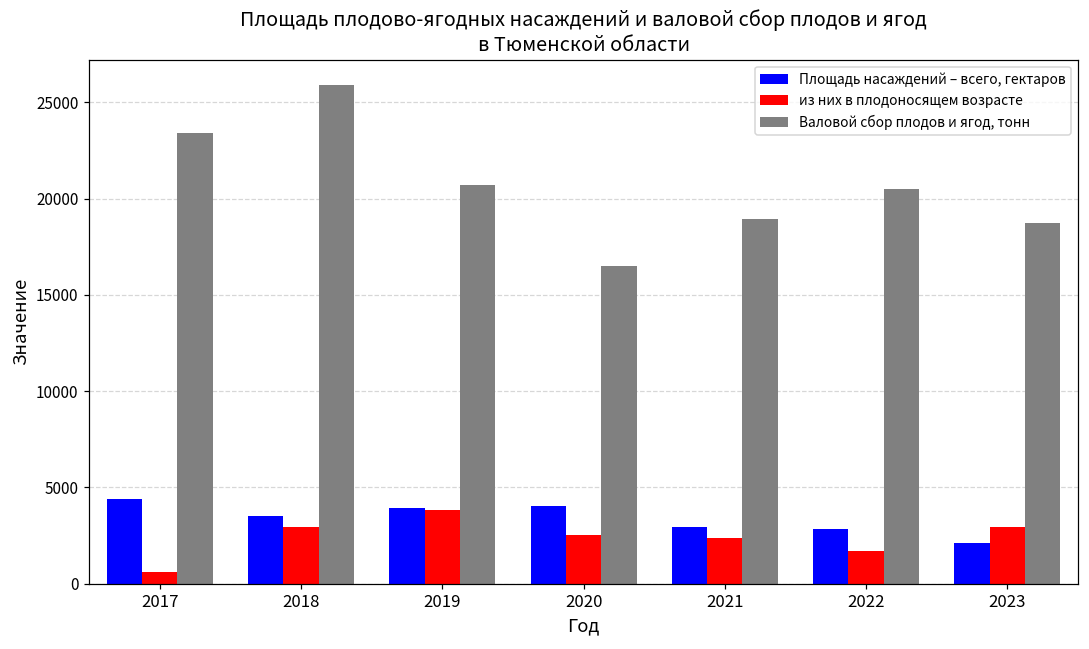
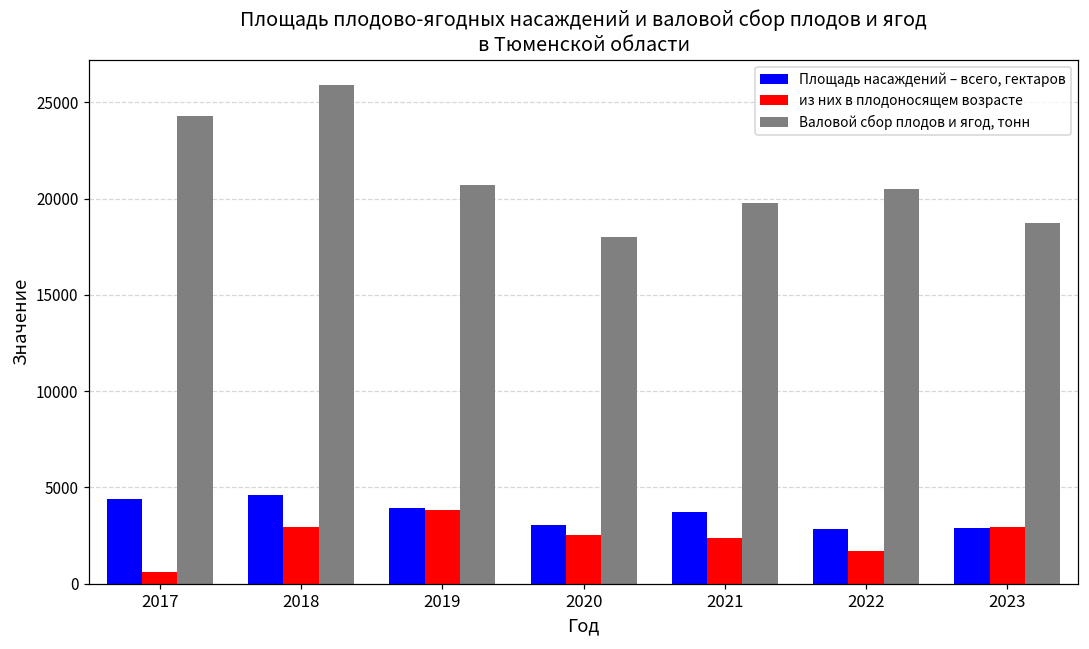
Валовой сбор плодов и ягод, тонн, 2017: 23400 -> 24300
Площадь насаждений – всего, гектаров, 2018: 3500 -> 4600
Площадь насаждений – всего, гектаров, 2020: 4100 -> 3100
Валовой сбор плодов и ягод, тонн, 2020: 16500 -> 18000
Площадь насаждений – всего, гектаров, 2021: 2900 -> 3700
Валовой сбор плодов и ягод, тонн, 2021: 18900 -> 19800
Площадь насаждений – всего, гектаров, 2023: 2100 -> 2900
